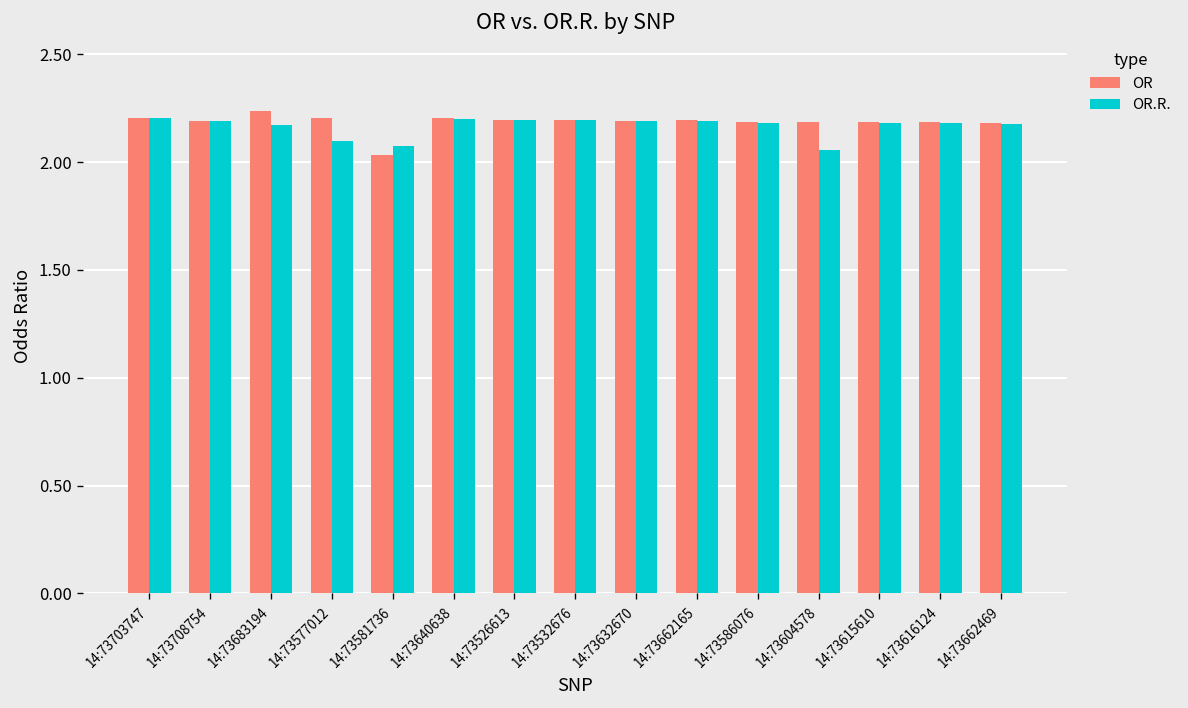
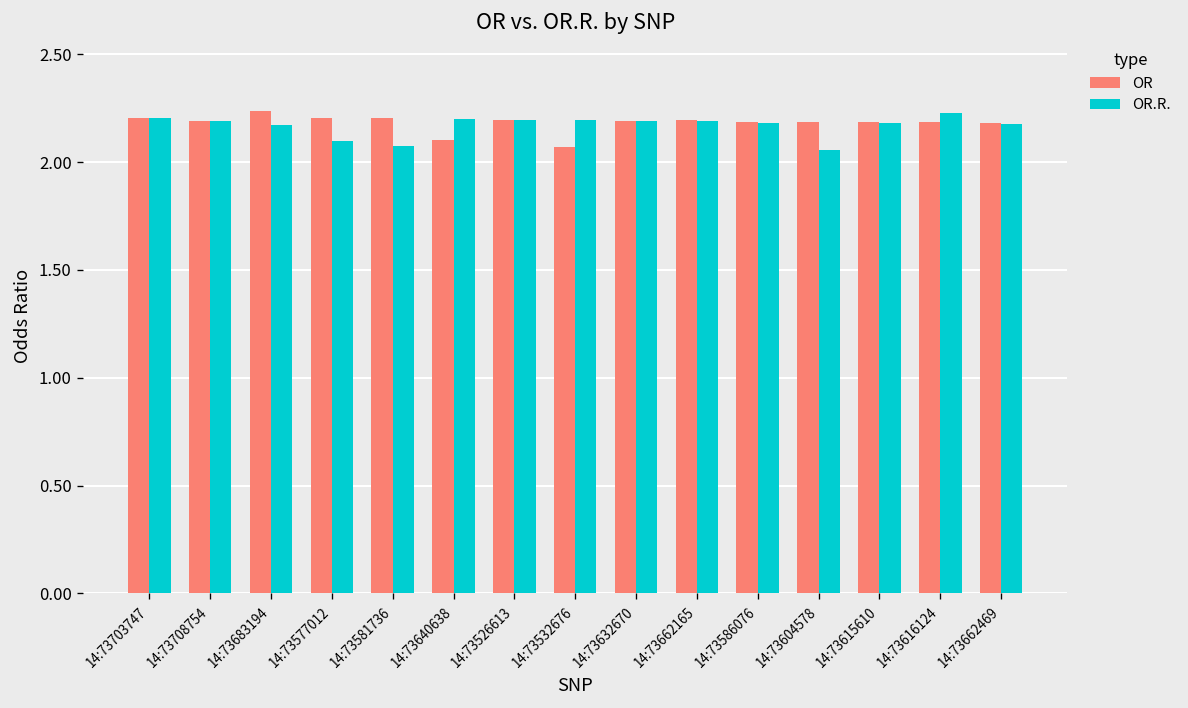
OR, 14:73581736: 2.03 -> 2.20
OR, 14:73640638: 2.21 -> 2.10
OR, 14:73532676: 2.19 -> 2.07
OR.R., 14:73616124: 2.18 -> 2.23
